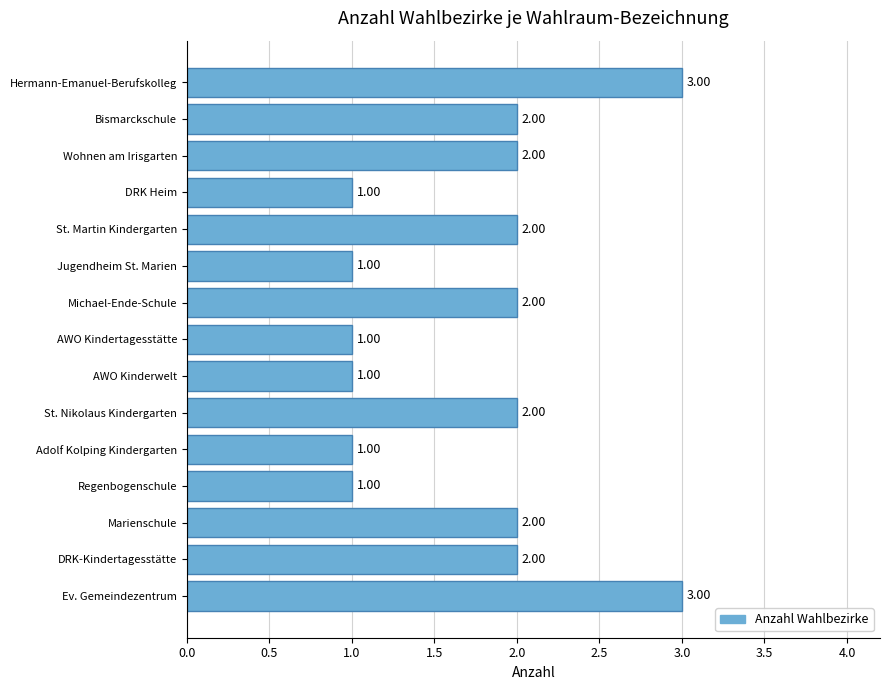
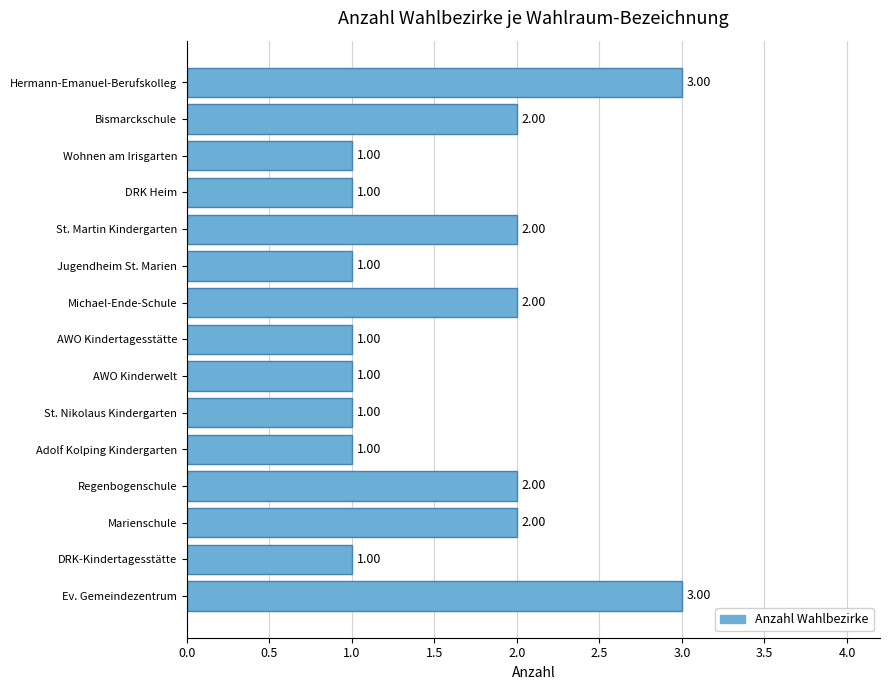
Wohnen am Irisgarten: 2.00 -> 1.00
St. Nikolaus Kindergarten: 2.00 -> 1.00
Regenbogenschule: 1.00 -> 2.00
DRK-Kindertagesstätte: 2.00 -> 1.00
